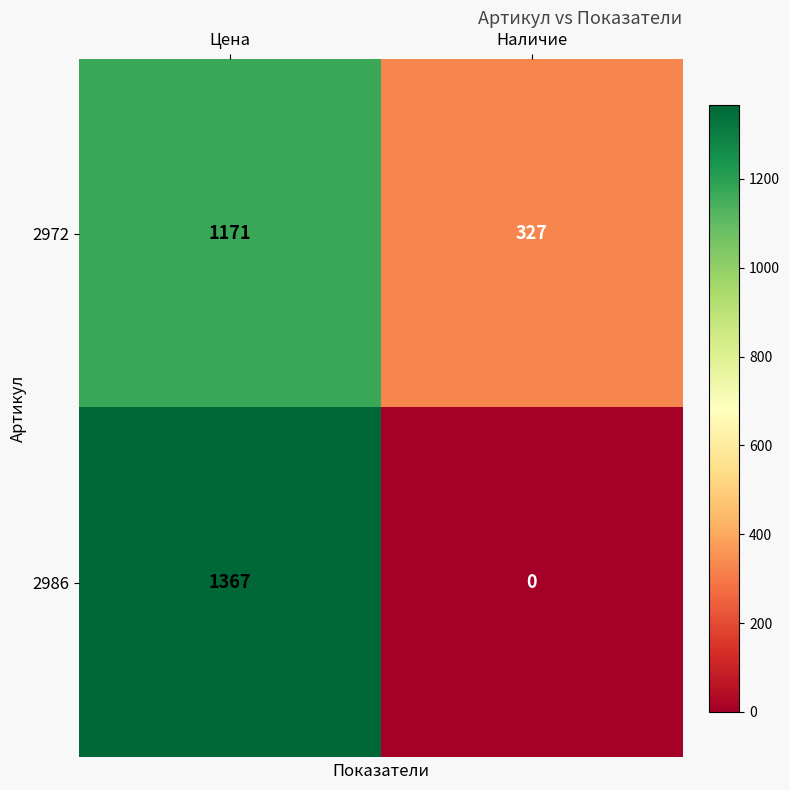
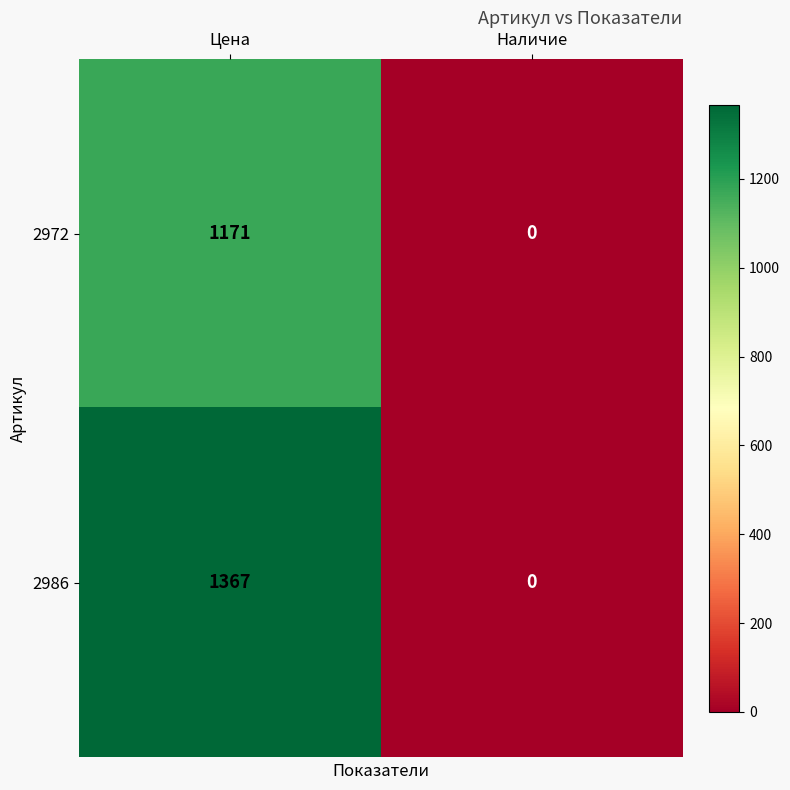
2972, Наличие: 327 -> 0
